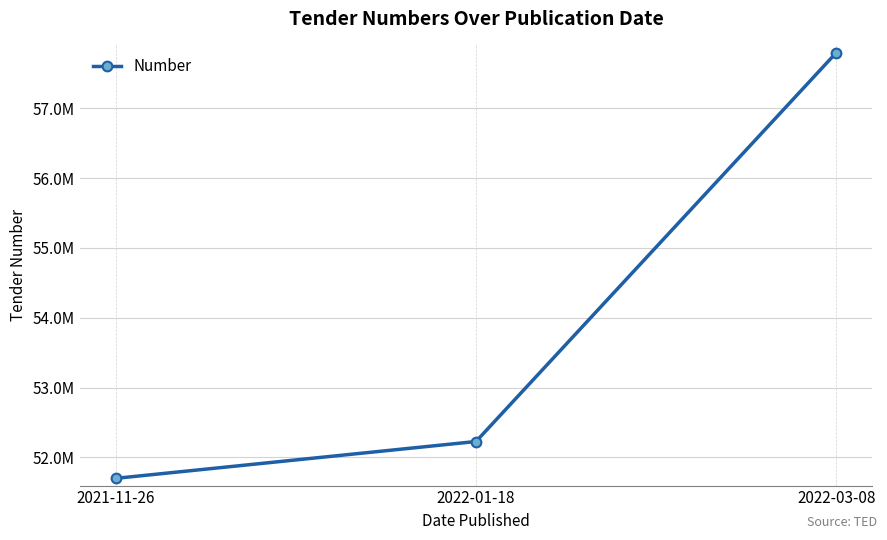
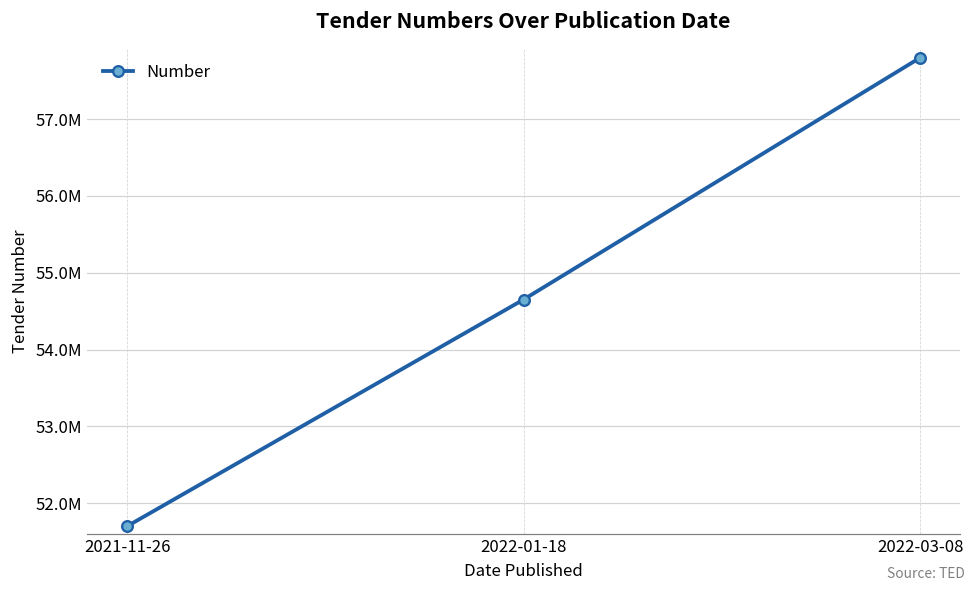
2022-01-18: 52200000 -> 54700000
